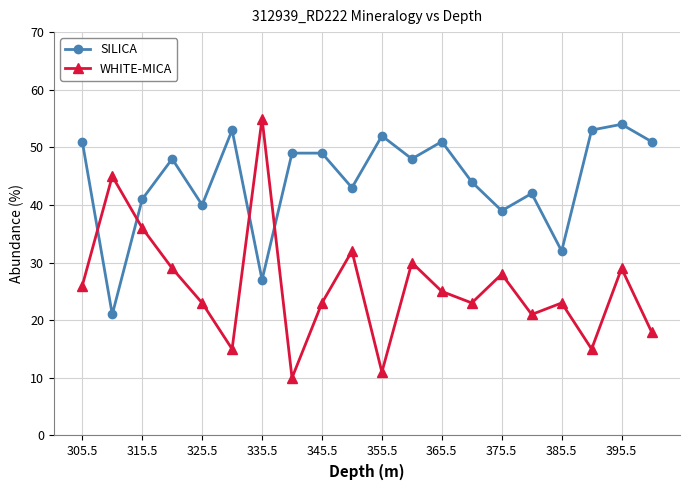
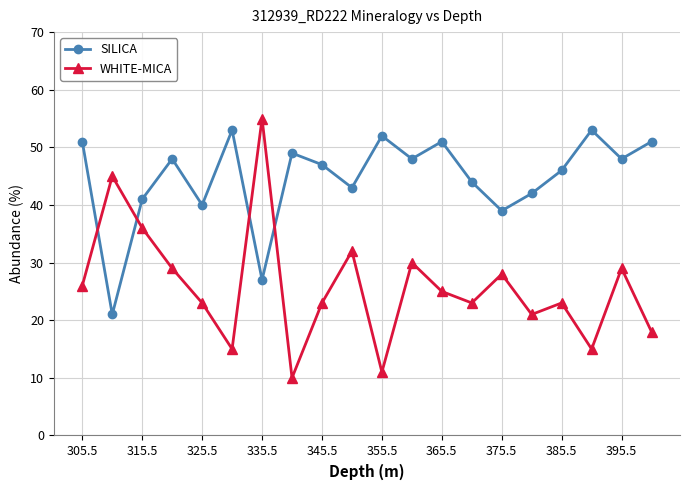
SILICA, 345.5: 49 -> 47
SILICA, 385.5: 32 -> 46
SILICA, 395.5: 54 -> 48
